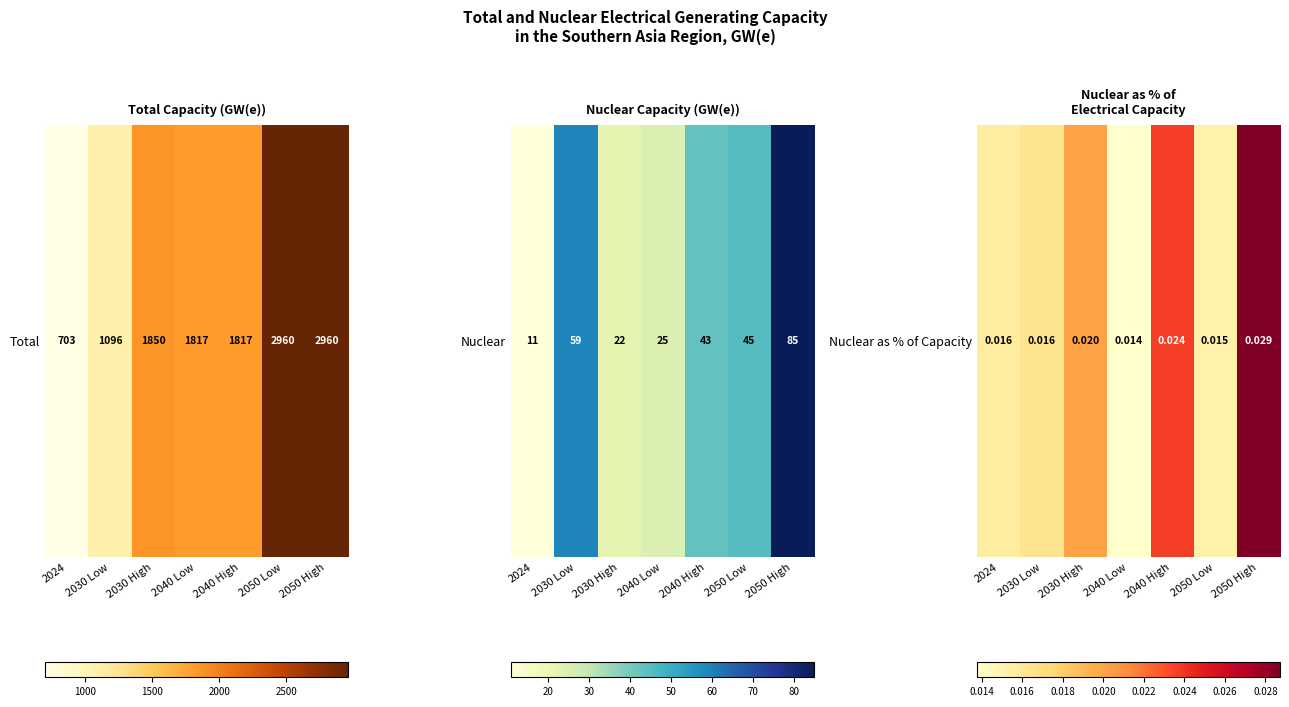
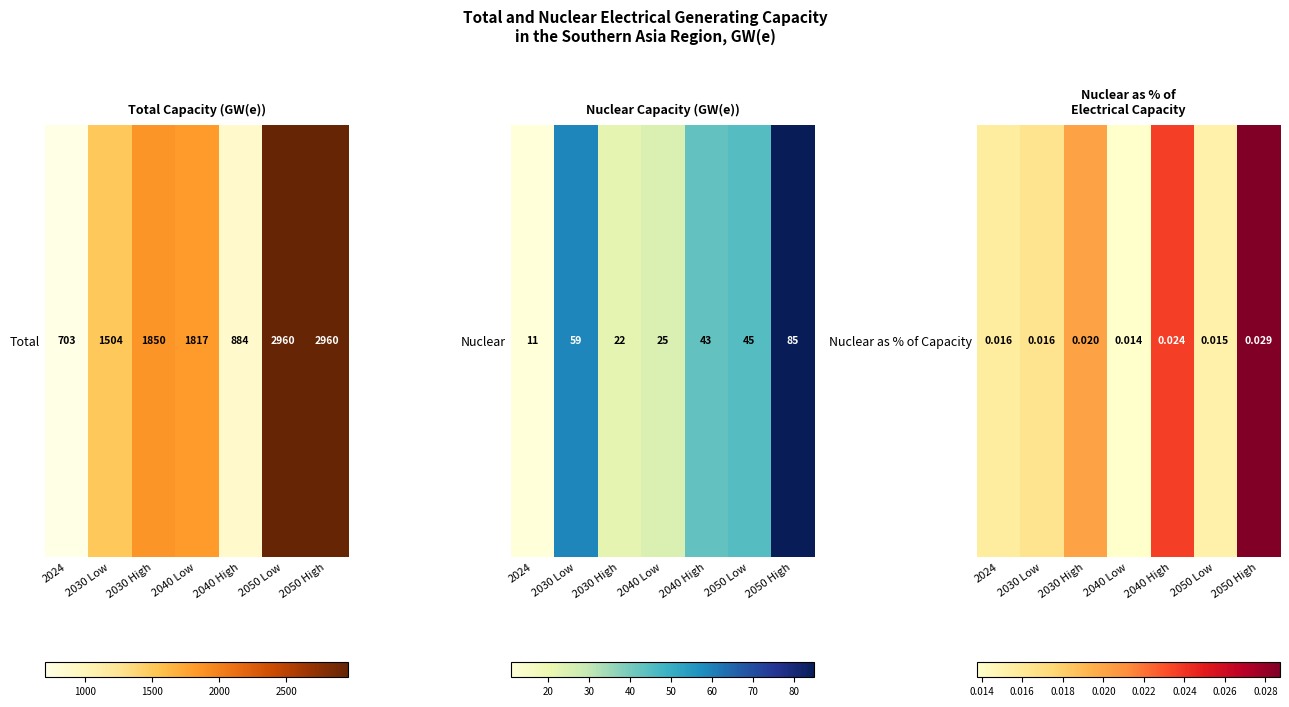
Total Capacity (GW(e)), Total, 2030 Low: 1096 -> 1504
Total Capacity (GW(e)), Total, 2040 High: 1817 -> 884
